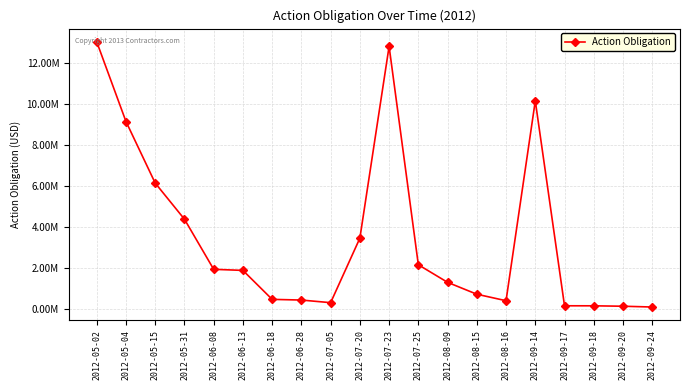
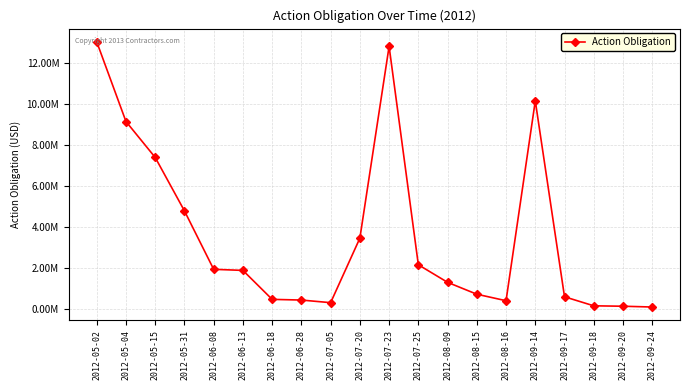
2012-05-15: 6100000 -> 7400000
2012-05-31: 4400000 -> 4800000
2012-09-17: 100000 -> 600000
